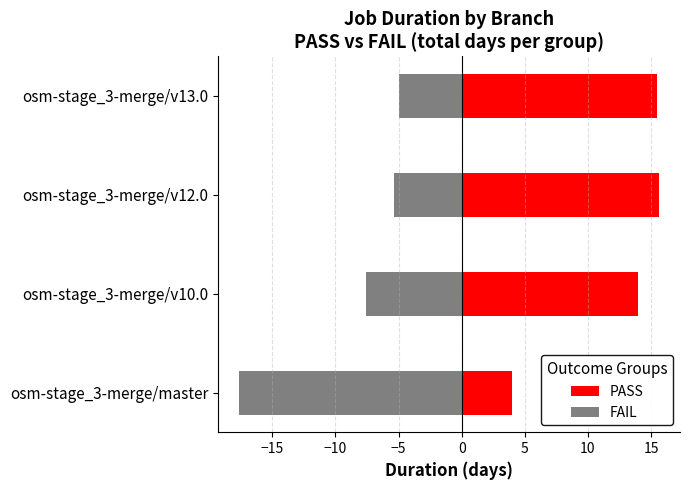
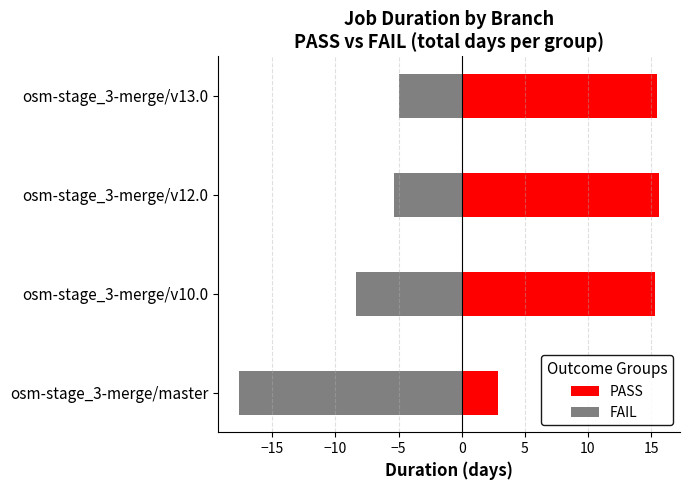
PASS, osm-stage_3-merge/v10.0: 14.0 -> 15.3
FAIL, osm-stage_3-merge/v10.0: -7.5 -> -8.3
PASS, osm-stage_3-merge/master: 4.0 -> 2.9
